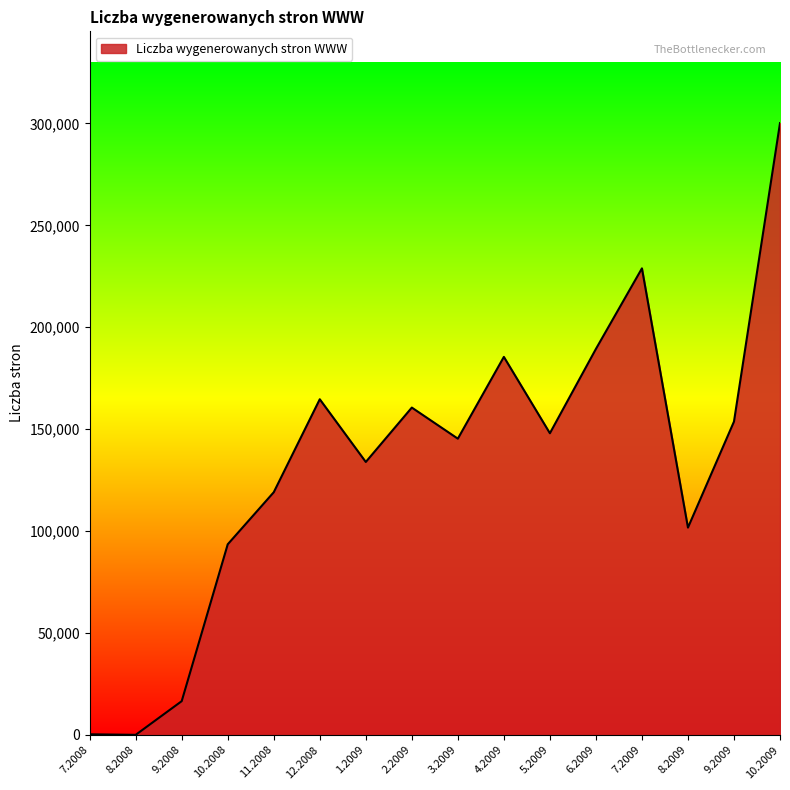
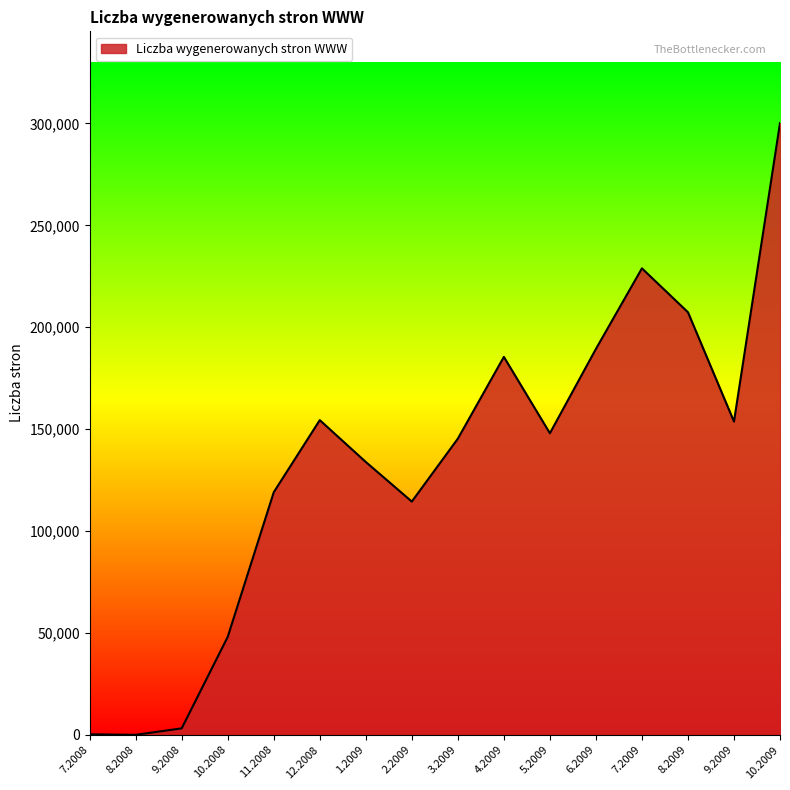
9.2008: 17,000 -> 3,000
10.2008: 93,000 -> 48,000
12.2008: 165,000 -> 154,000
2.2009: 161,000 -> 114,000
8.2009: 102,000 -> 207,000
